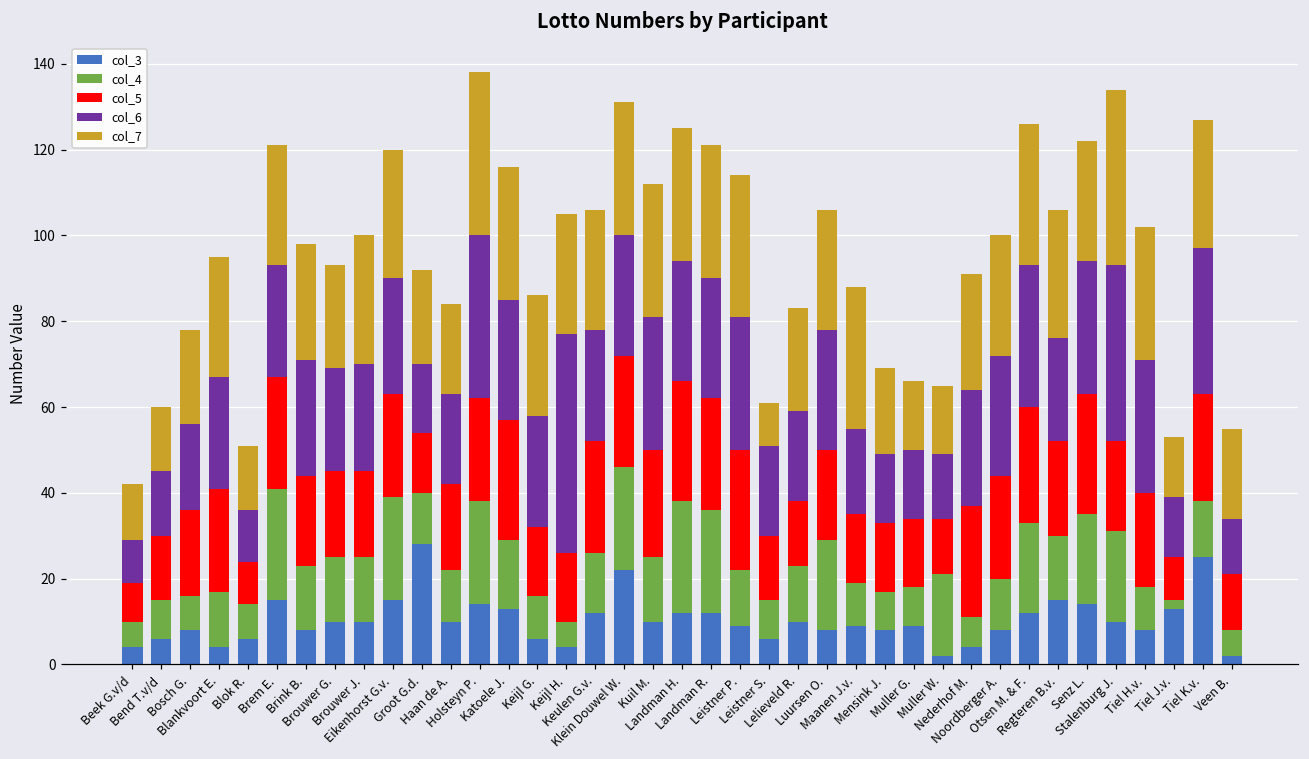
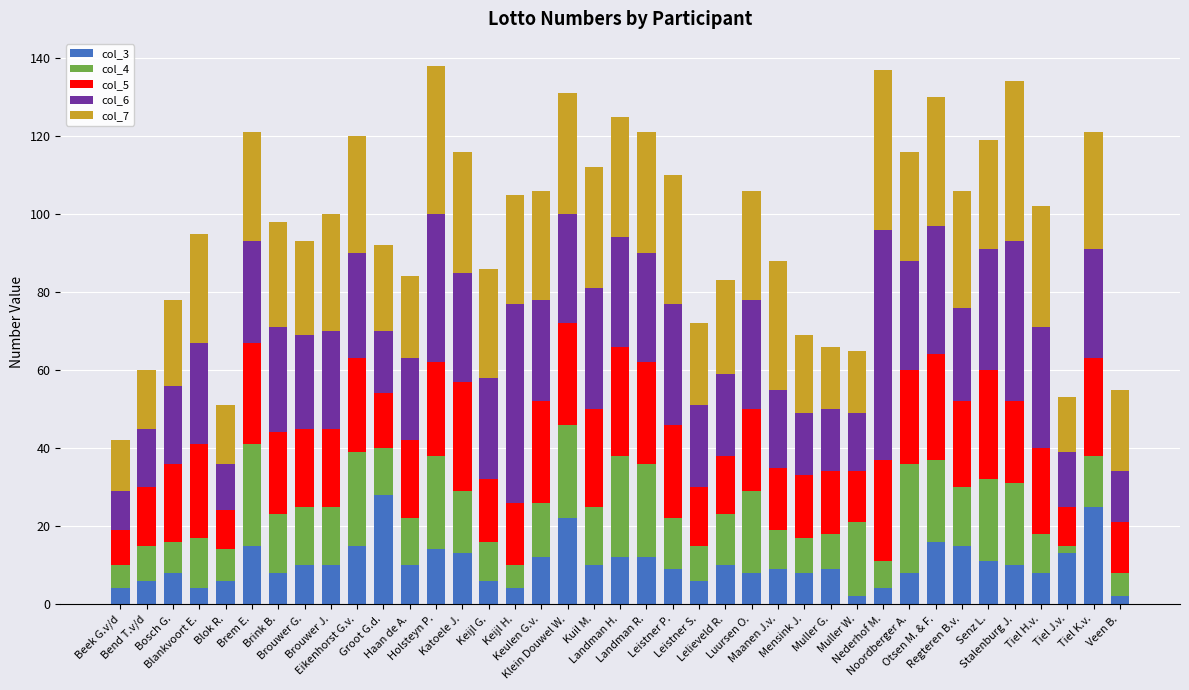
col_5, Leistner P.: 28 -> 24
col_7, Leistner S.: 10 -> 21
col_6, Nederhof M.: 27 -> 59
col_7, Nederhof M.: 27 -> 41
col_4, Noordberger A.: 12 -> 28
col_3, Otsen M. & F.: 12 -> 16
col_3, Senz L.: 14 -> 11
col_6, Tiel K.v.: 34 -> 28
